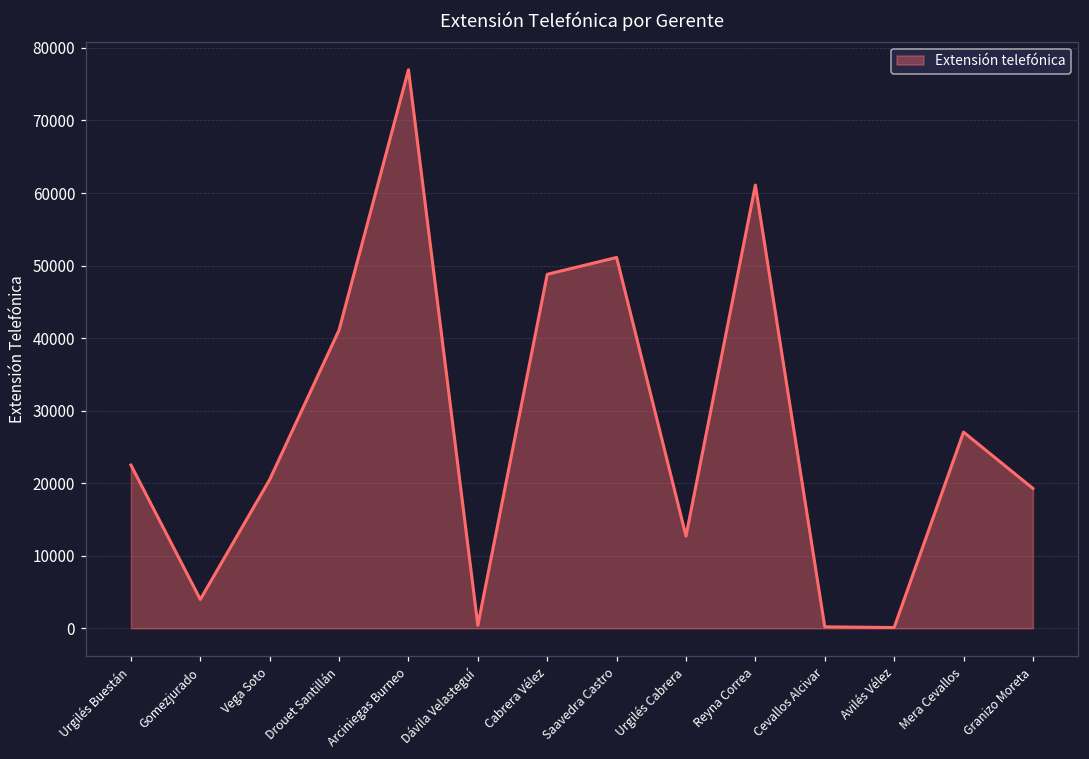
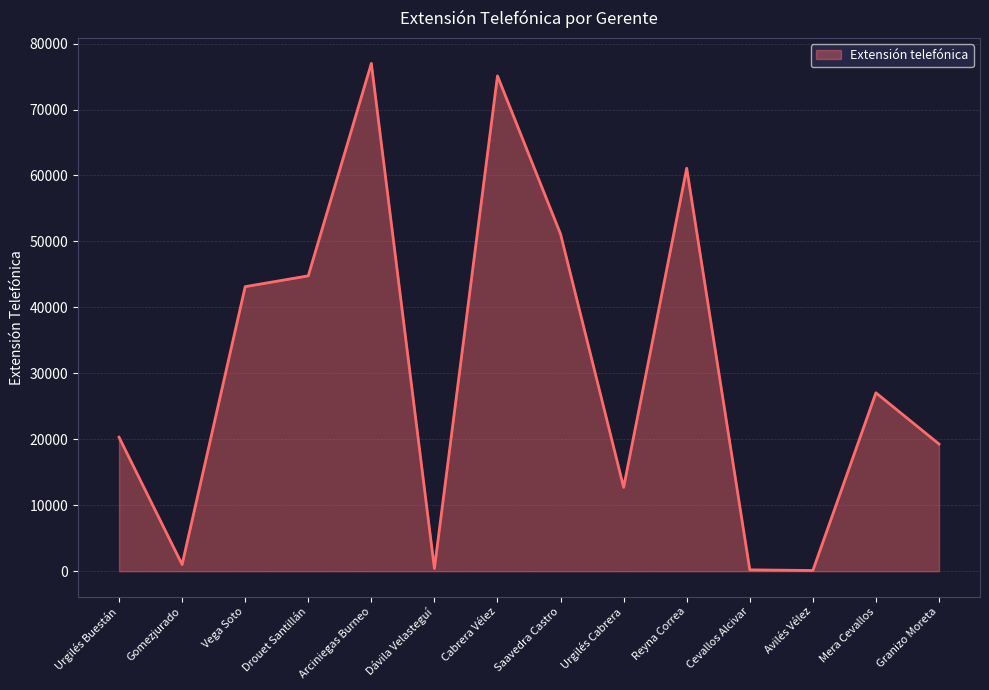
Urgilés Buestán: 23000 -> 20000
Gomezjurado: 4000 -> 1000
Vega Soto: 21000 -> 43000
Drouet Santillán: 41000 -> 45000
Cabrera Vélez: 49000 -> 75000
